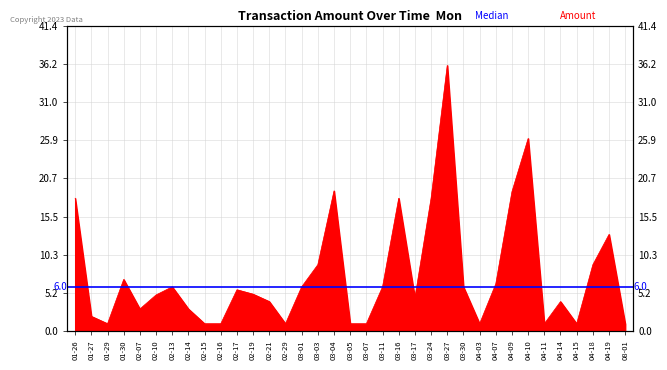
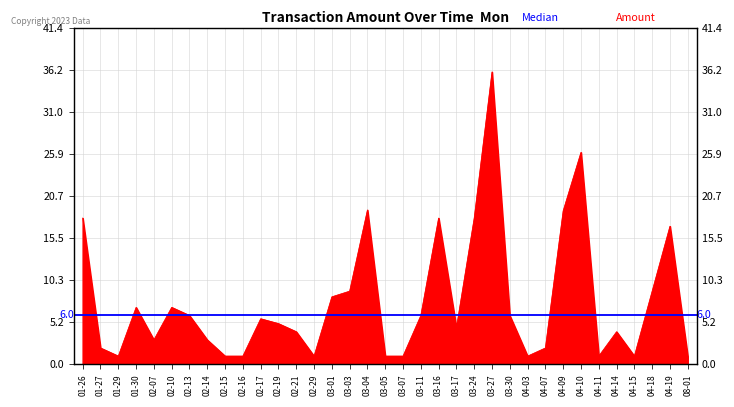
02-10: 5 -> 7
03-01: 6 -> 8
04-07: 6 -> 2
04-19: 13 -> 17
